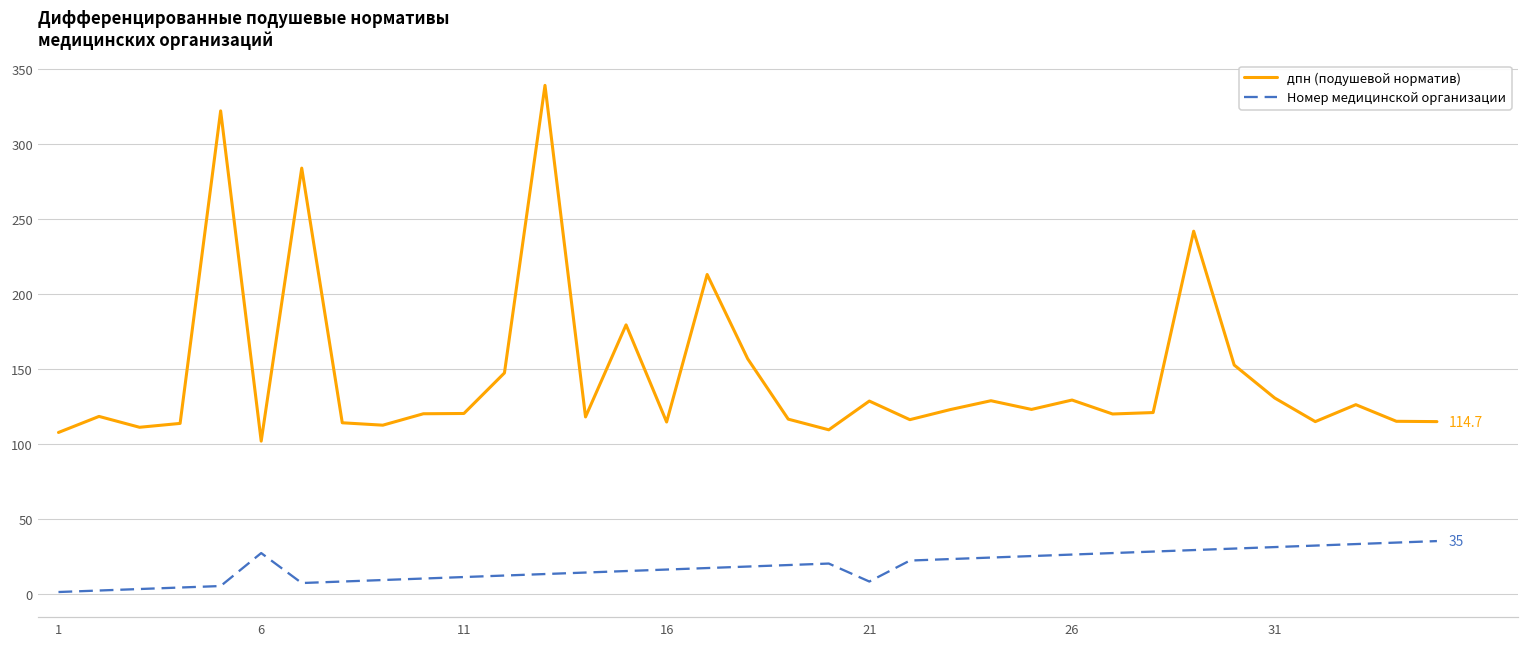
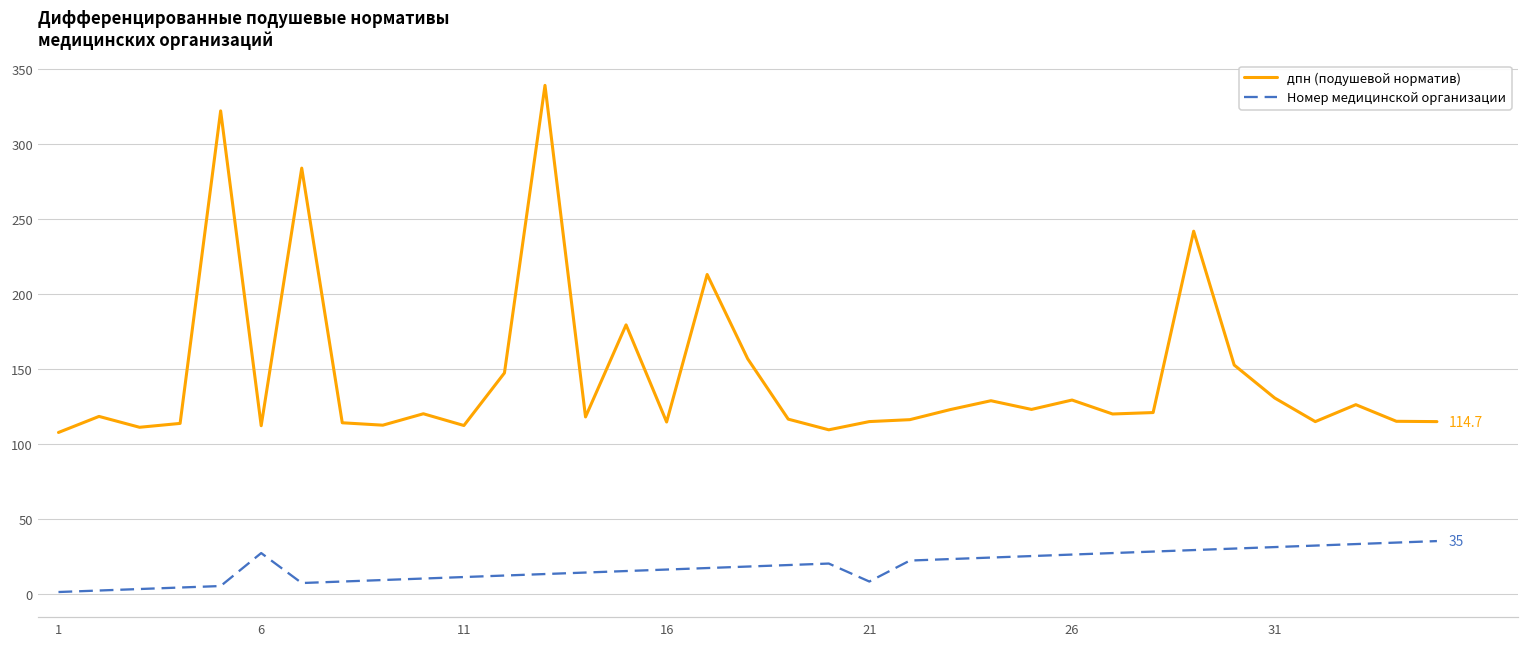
дпн (подушевой норматив), 6: 102 -> 112
дпн (подушевой норматив), 11: 120 -> 112
дпн (подушевой норматив), 21: 128 -> 115
